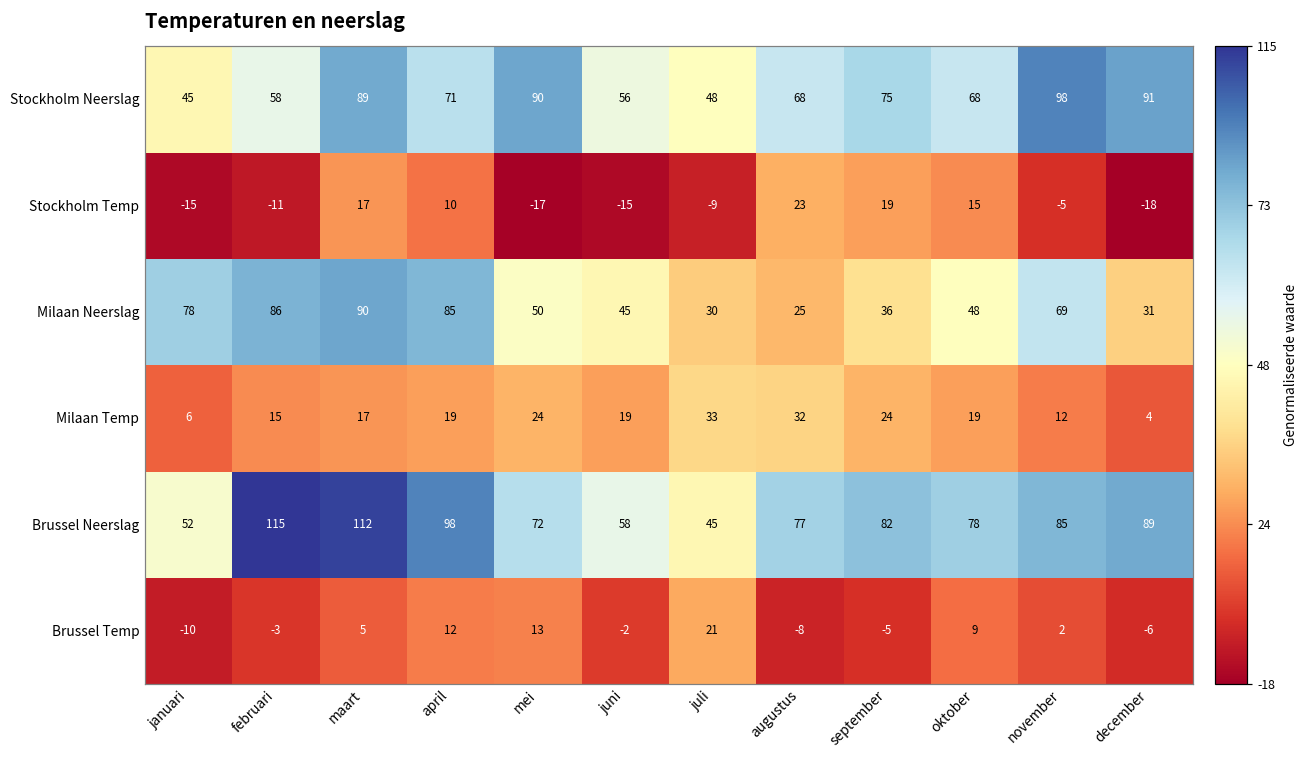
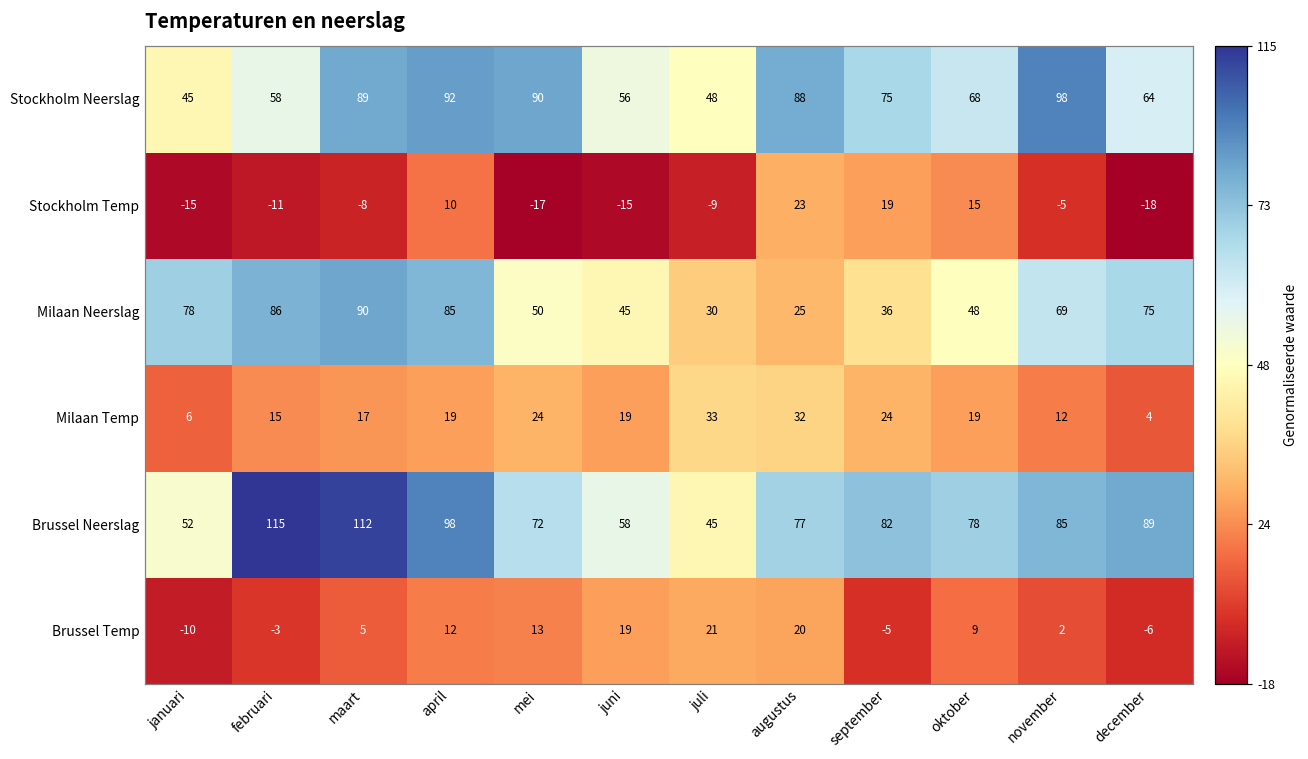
Stockholm Neerslag, april: 71 -> 92
Stockholm Neerslag, augustus: 68 -> 88
Stockholm Neerslag, december: 91 -> 64
Stockholm Temp, maart: 17 -> -8
Milaan Neerslag, december: 31 -> 75
Brussel Temp, juni: -2 -> 19
Brussel Temp, augustus: -8 -> 20
